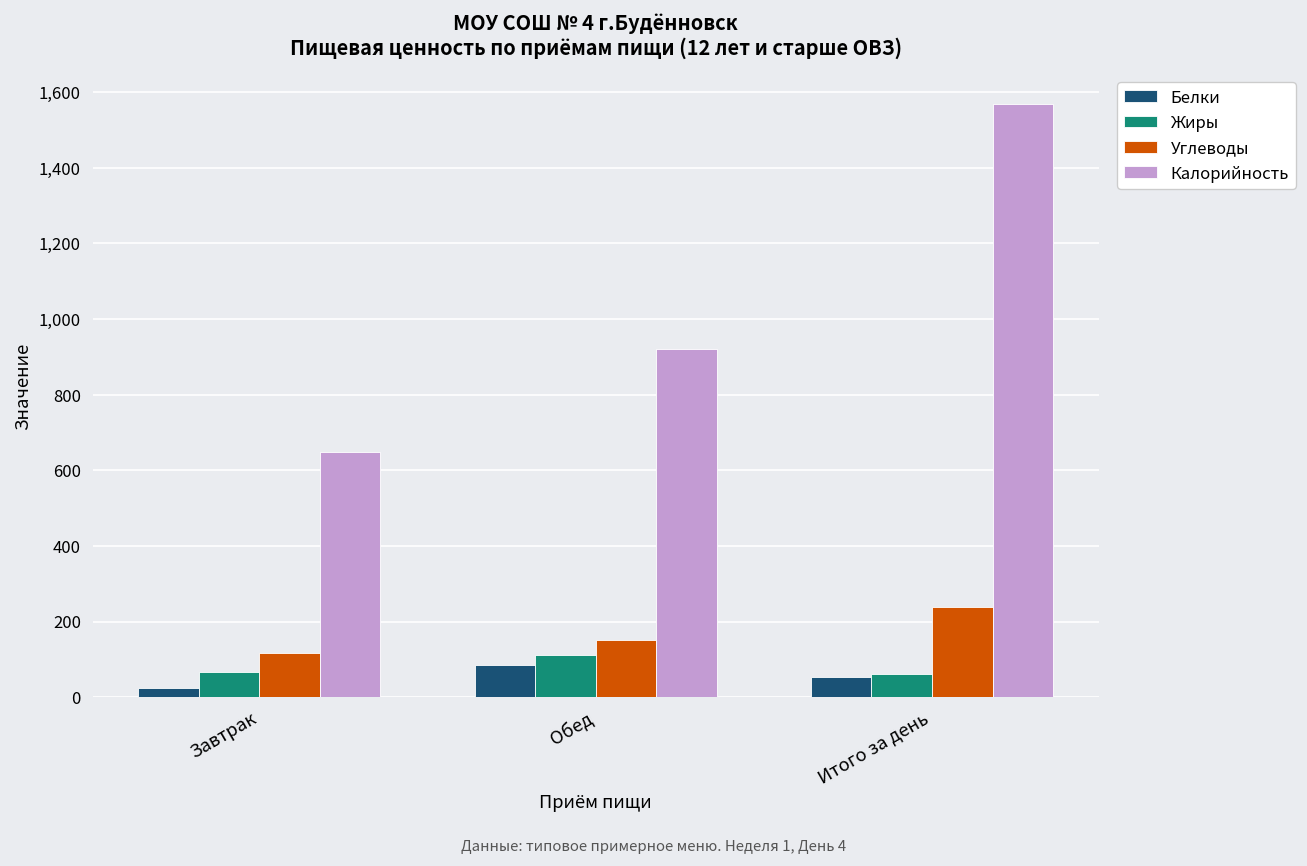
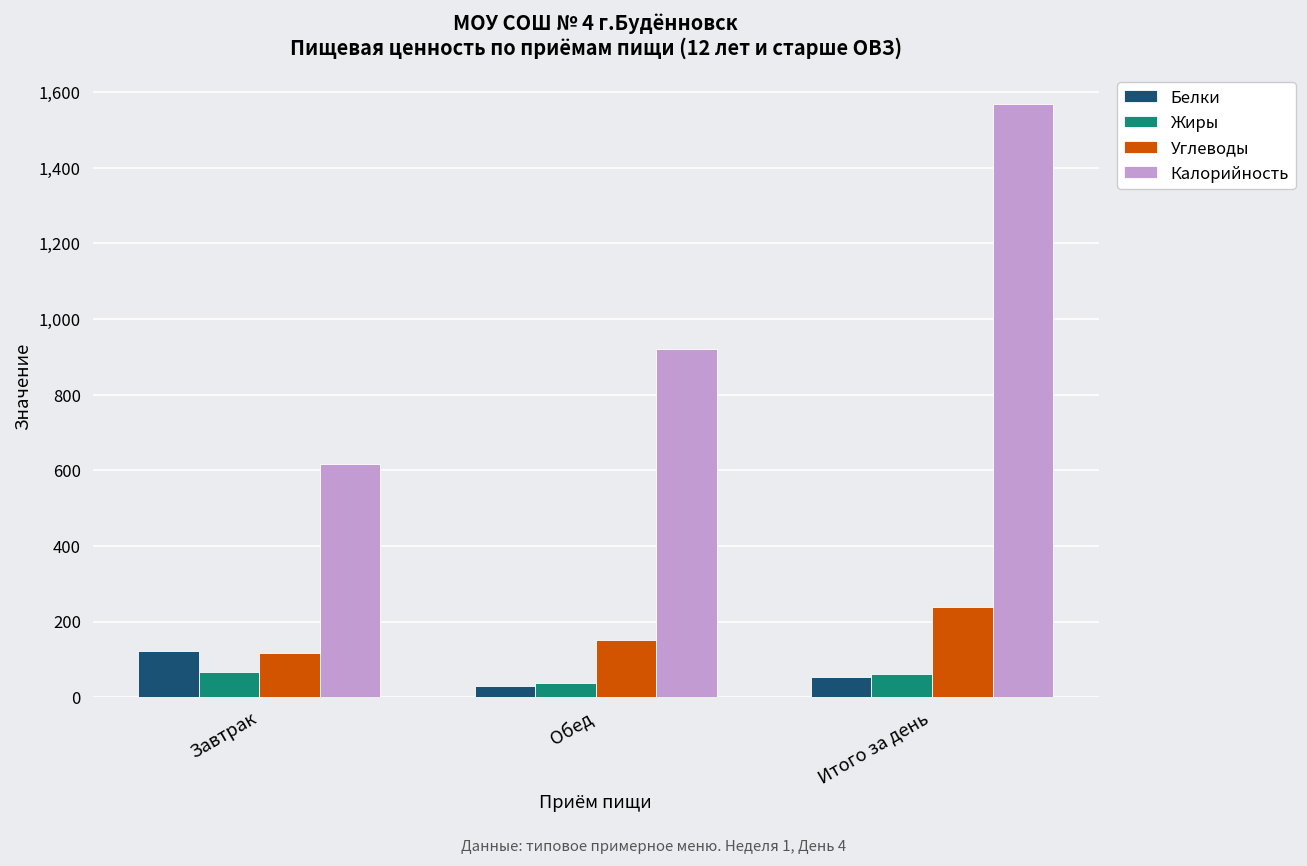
Белки, Завтрак: 20 -> 120
Калорийность, Завтрак: 650 -> 620
Белки, Обед: 80 -> 30
Жиры, Обед: 110 -> 40
